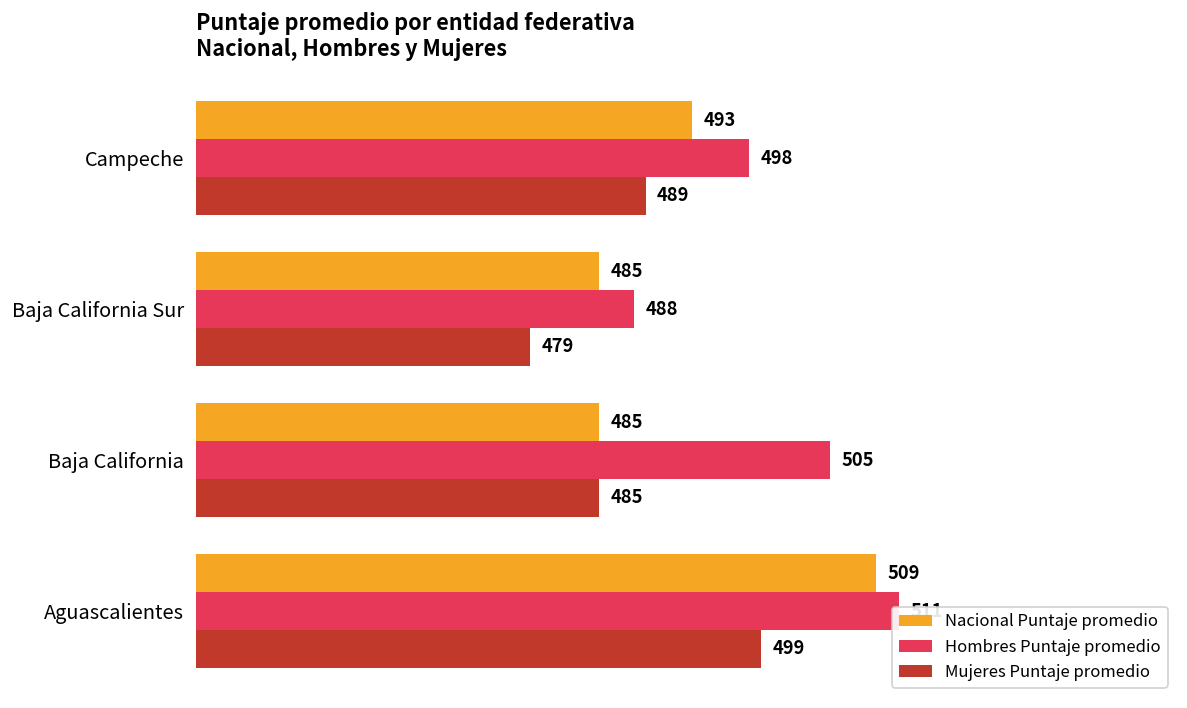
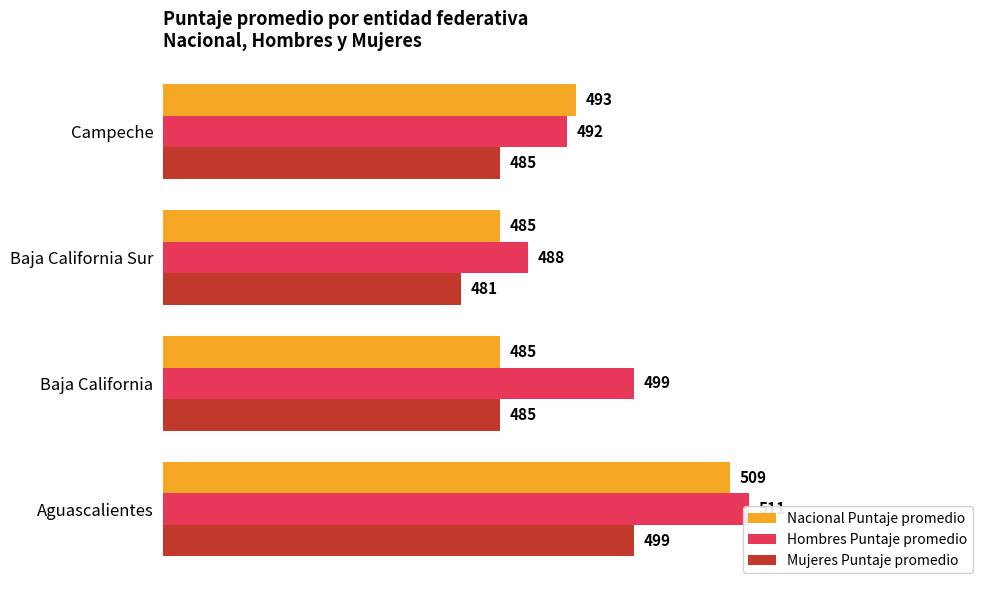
Hombres Puntaje promedio, Campeche: 498 -> 492
Mujeres Puntaje promedio, Campeche: 489 -> 485
Mujeres Puntaje promedio, Baja California Sur: 479 -> 481
Hombres Puntaje promedio, Baja California: 505 -> 499
